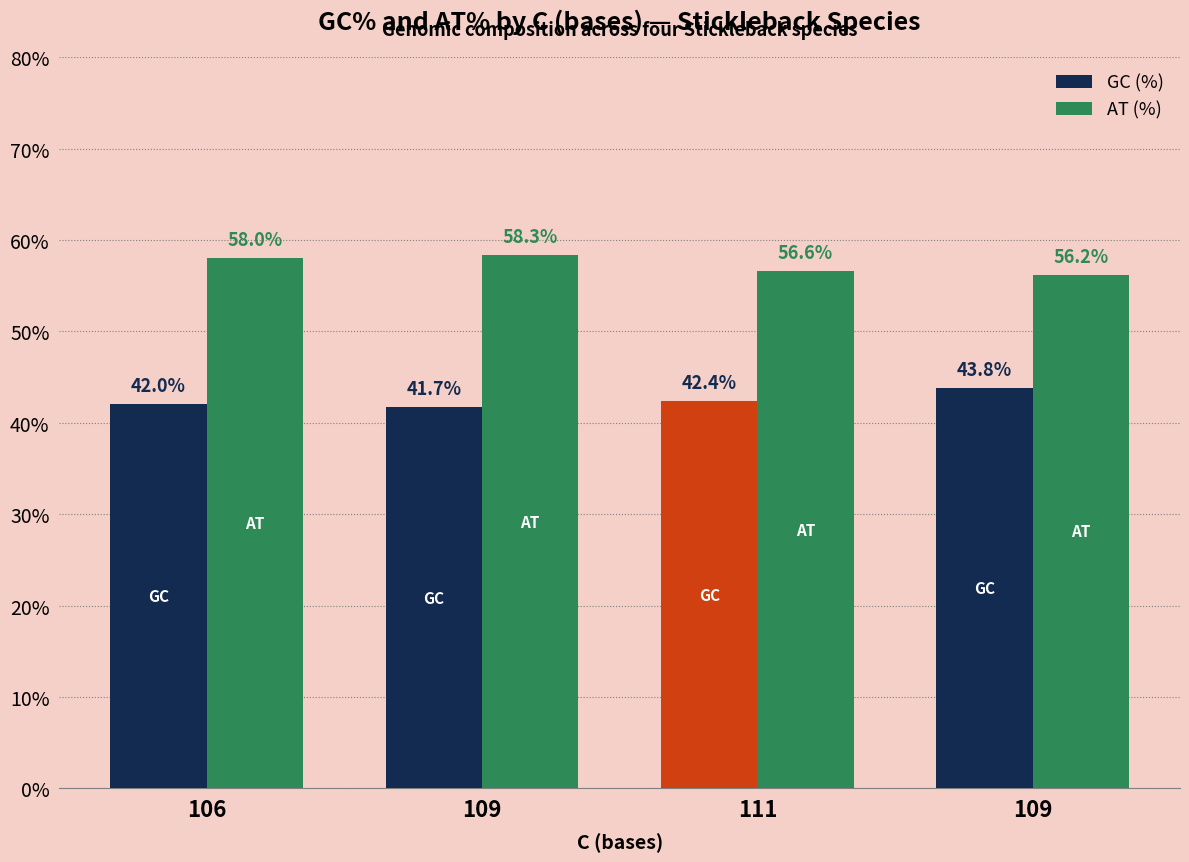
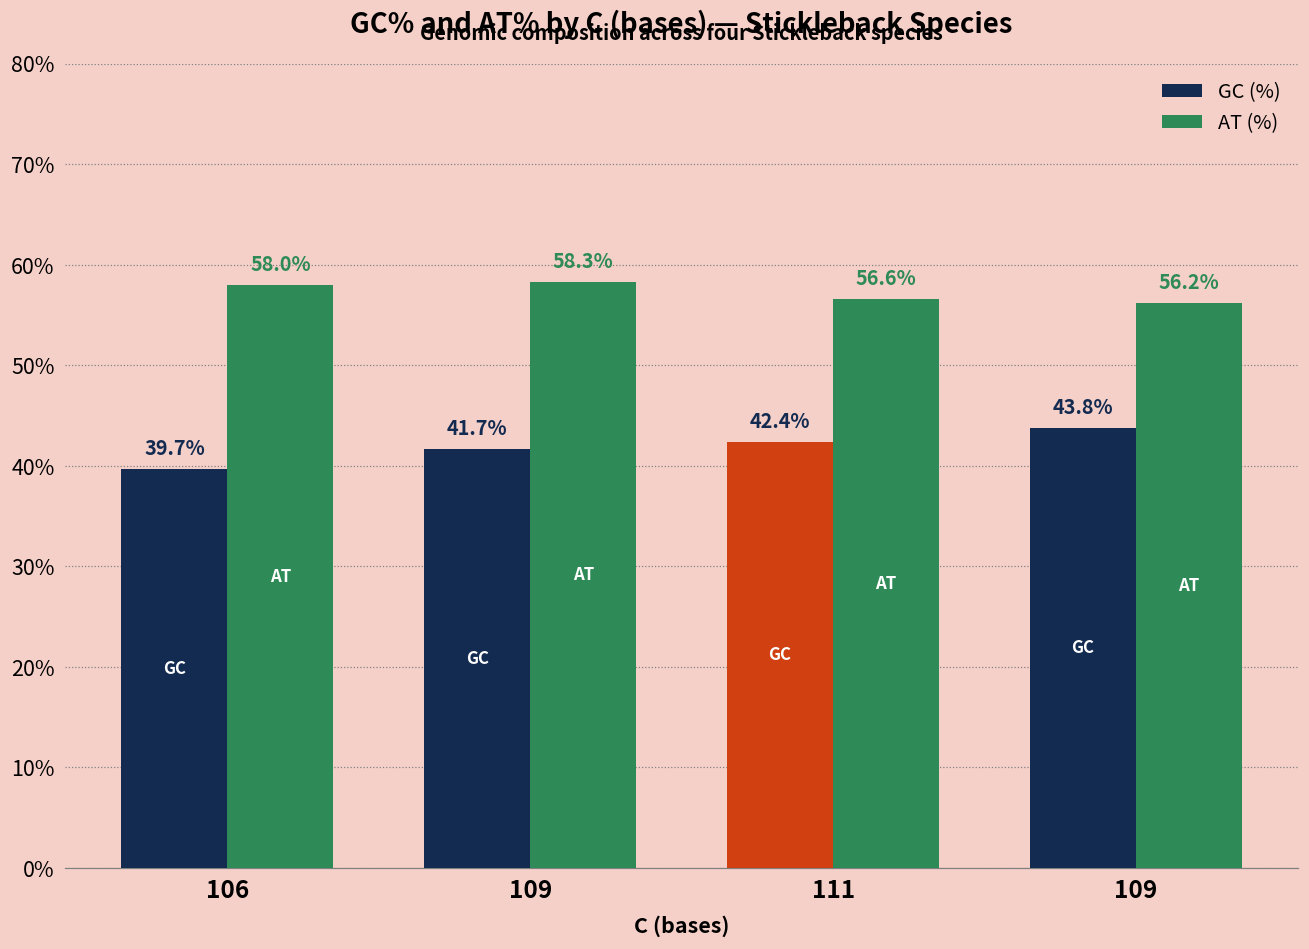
GC (%), 106: 42.0% -> 39.7%
